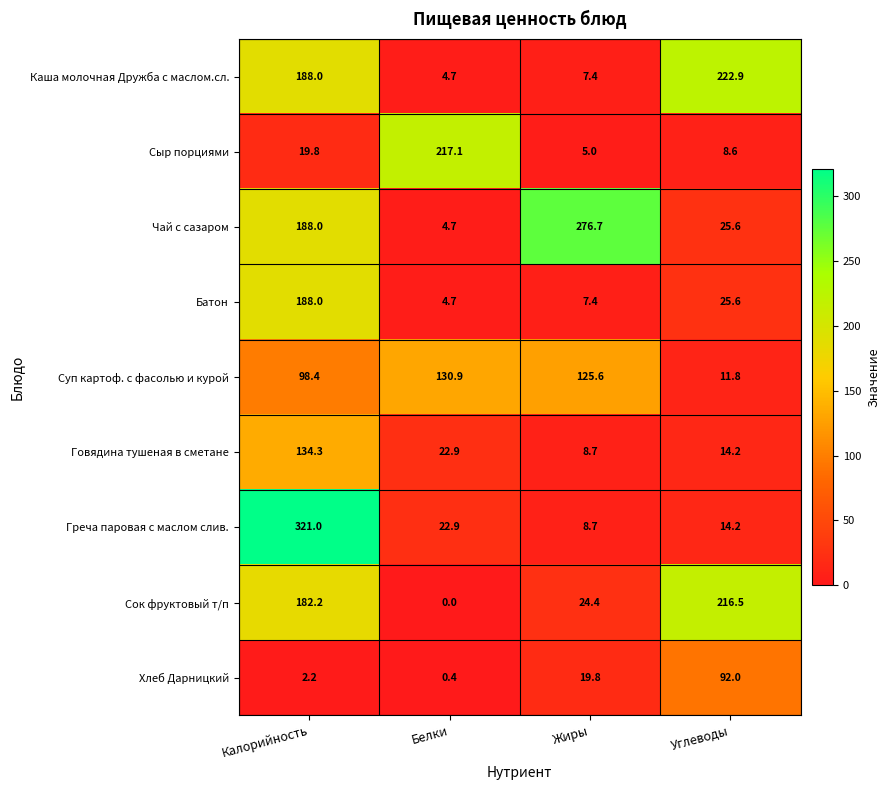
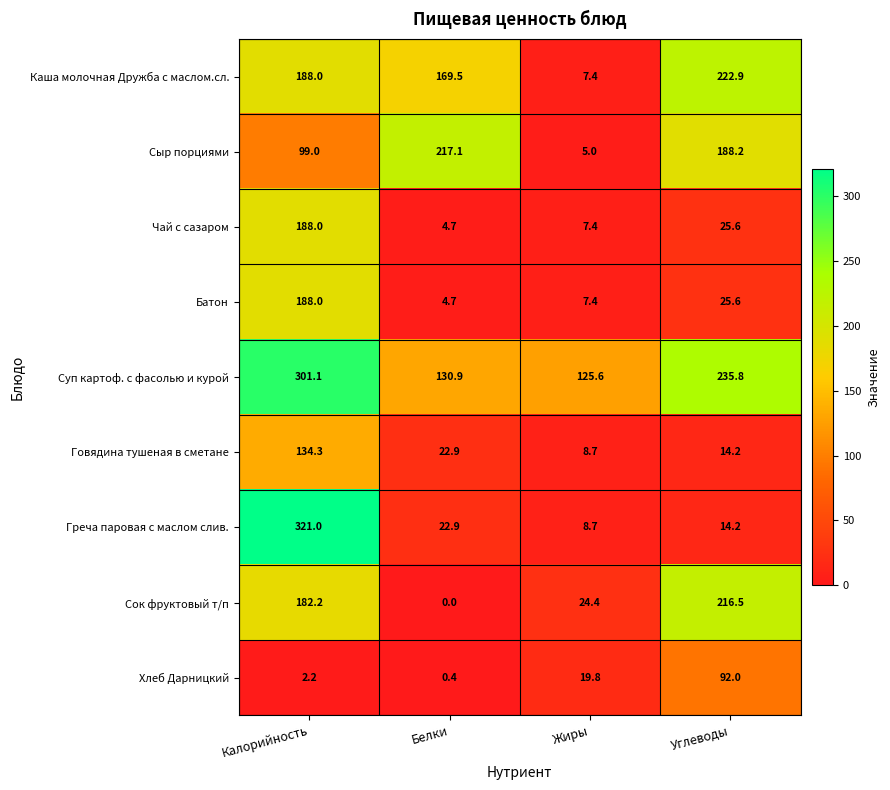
Каша молочная Дружба с маслом.сл., Белки: 4.7 -> 169.5
Сыр порциями, Калорийность: 19.8 -> 99.0
Сыр порциями, Углеводы: 8.6 -> 188.2
Чай с сазаром, Жиры: 276.7 -> 7.4
Суп картоф. с фасолью и курой, Калорийность: 98.4 -> 301.1
Суп картоф. с фасолью и курой, Углеводы: 11.8 -> 235.8
